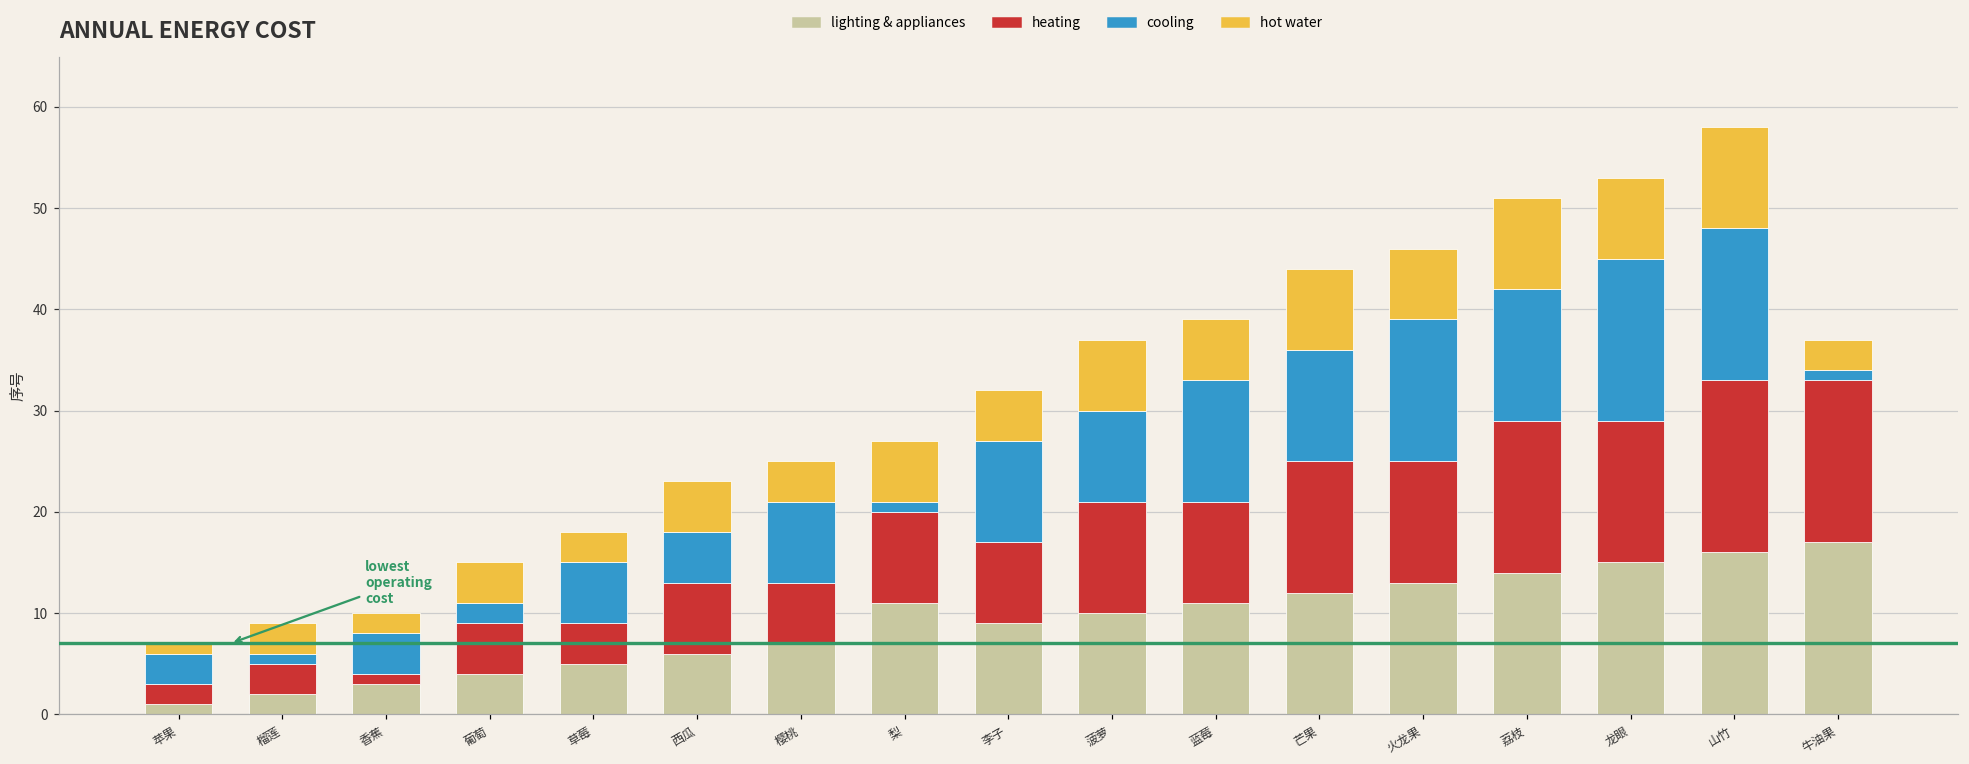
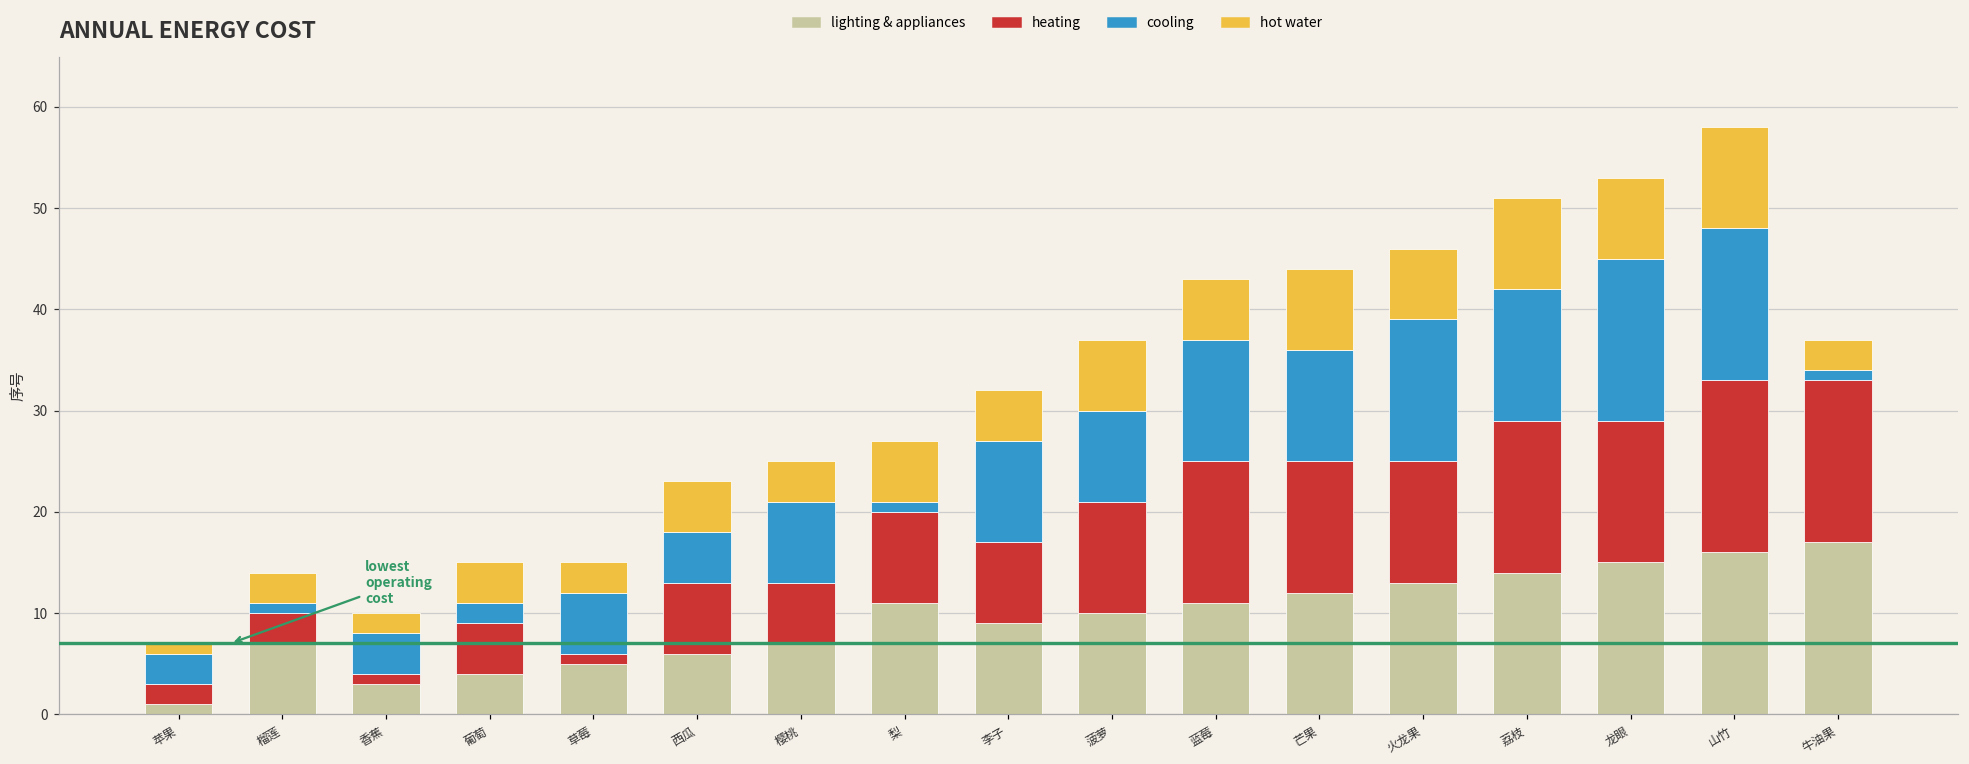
lighting & appliances, 榴莲: 2 -> 7
heating, 草莓: 4 -> 1
heating, 蓝莓: 10 -> 14
